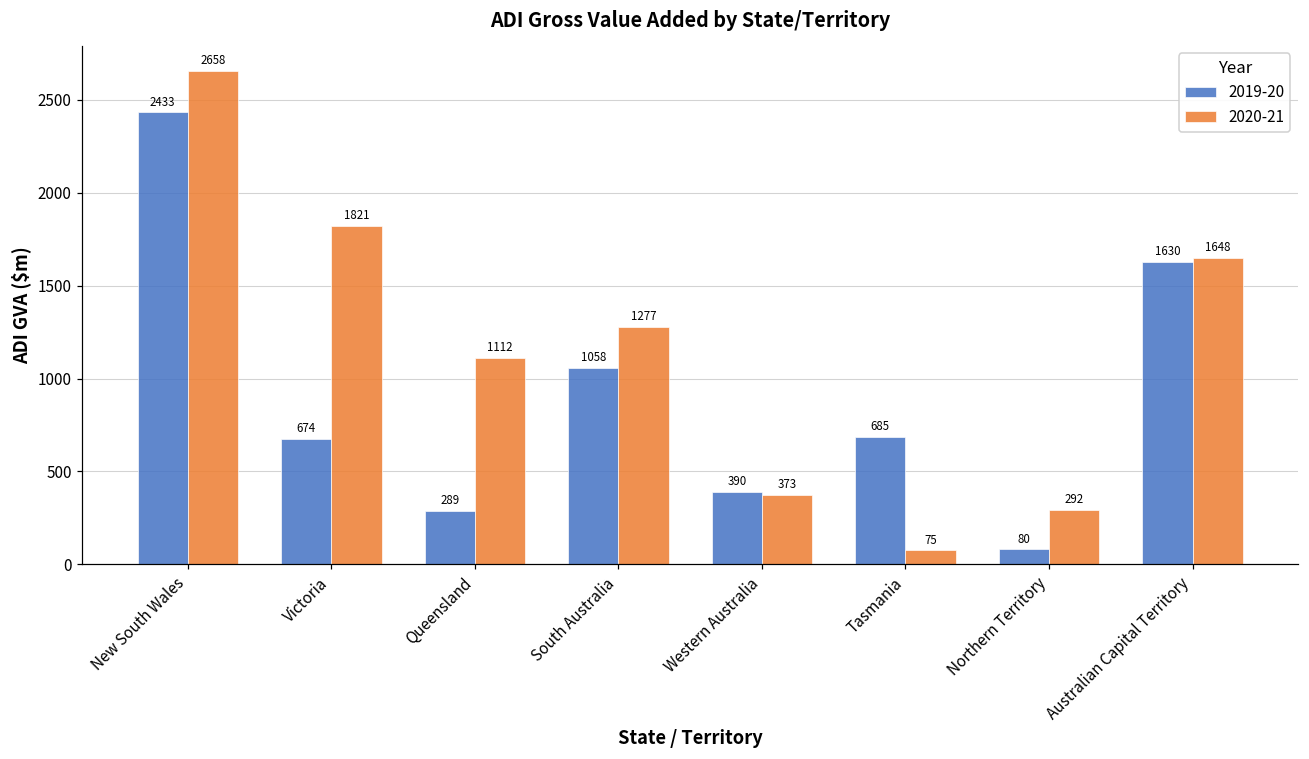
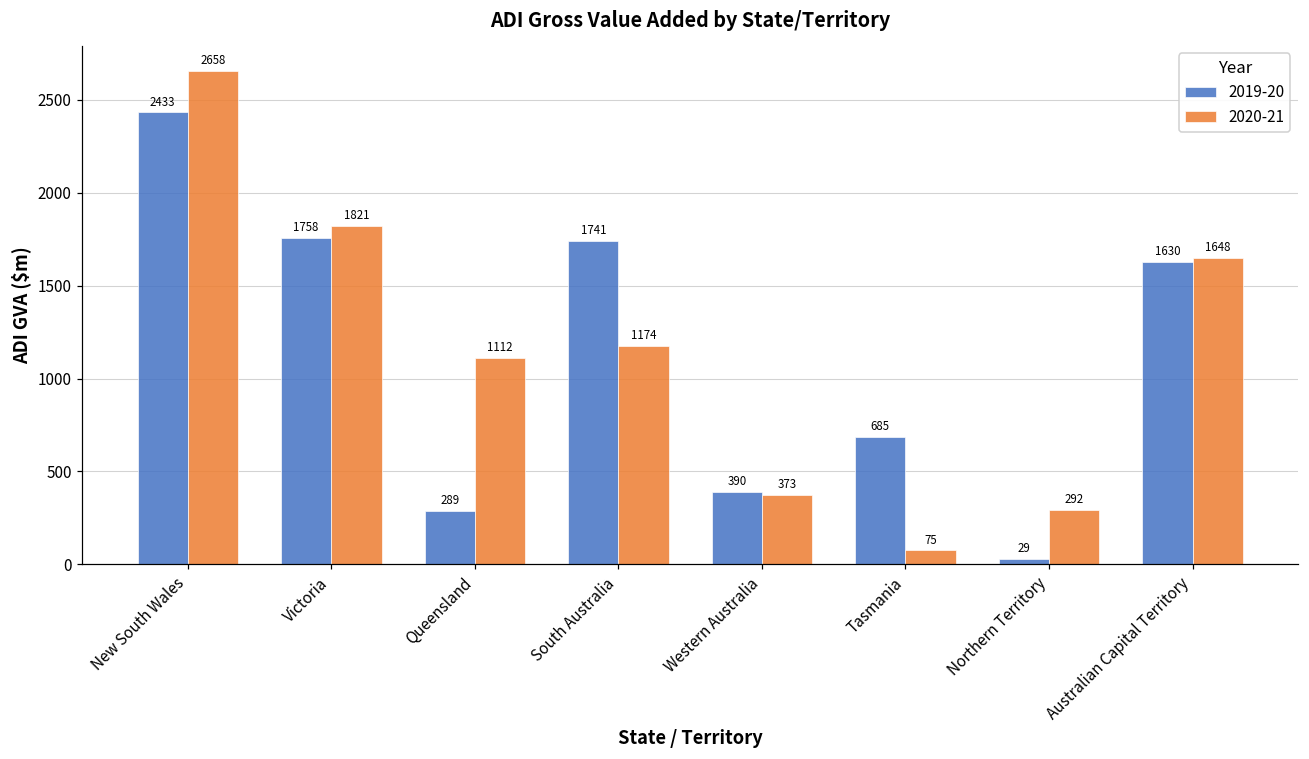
2019-20, Victoria: 674 -> 1758
2019-20, South Australia: 1058 -> 1741
2020-21, South Australia: 1277 -> 1174
2019-20, Northern Territory: 80 -> 29
